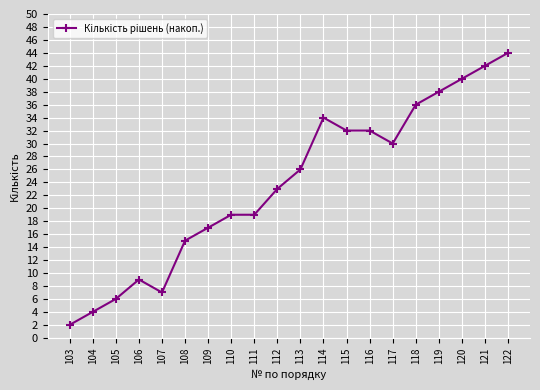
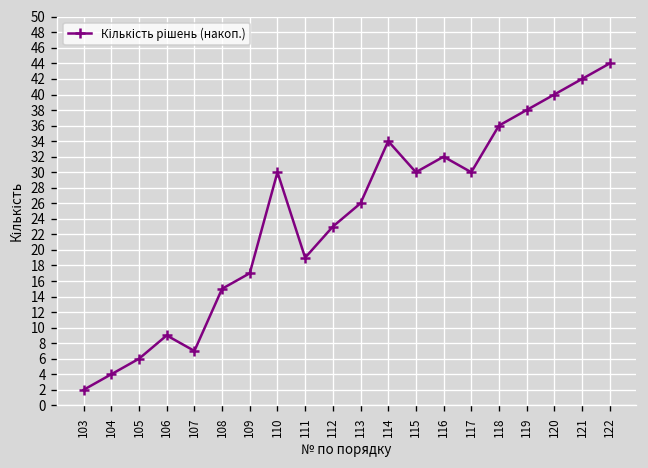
110: 19 -> 30
115: 32 -> 30
